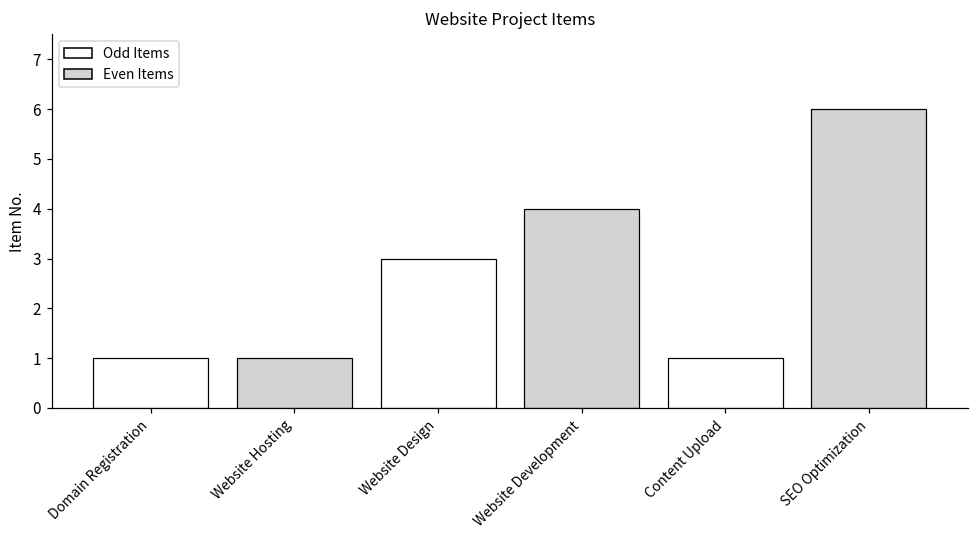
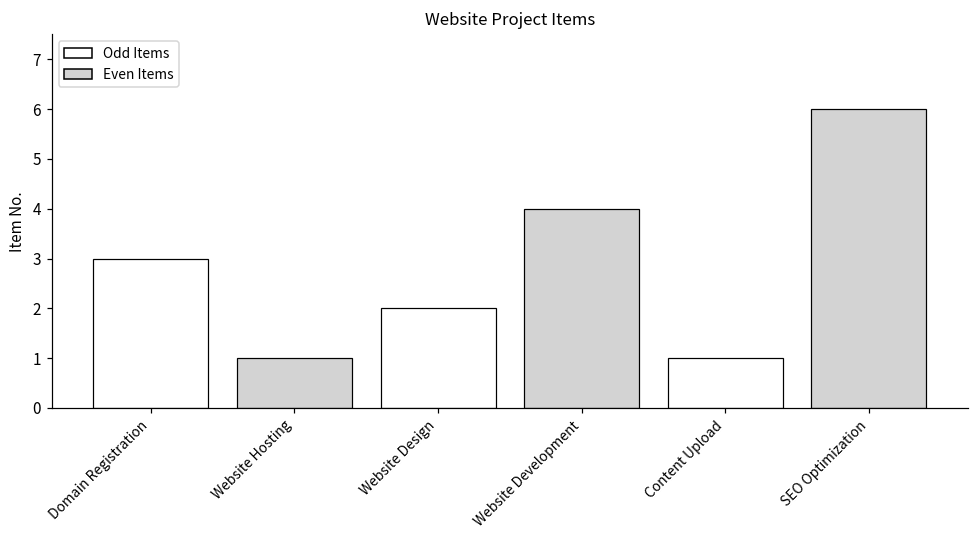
Domain Registration: 1 -> 3
Website Design: 3 -> 2
